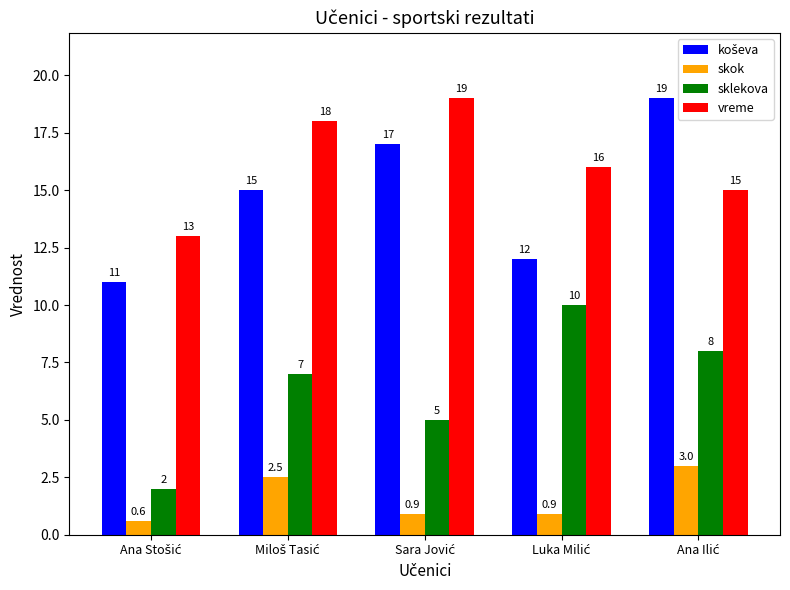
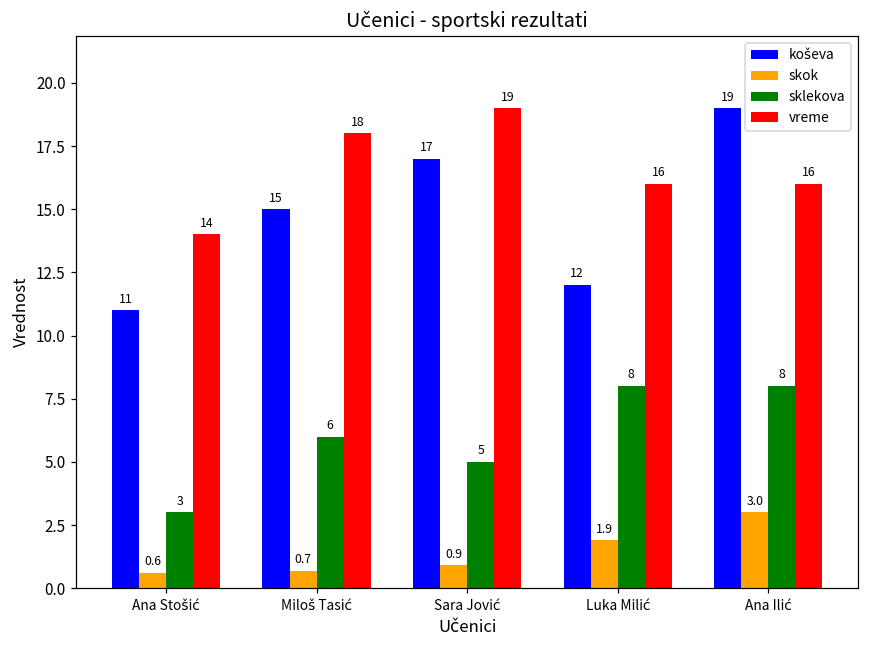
sklekova, Ana Stošić: 2 -> 3
vreme, Ana Stošić: 13 -> 14
skok, Miloš Tasić: 2.5 -> 0.7
sklekova, Miloš Tasić: 7 -> 6
skok, Luka Milić: 0.9 -> 1.9
sklekova, Luka Milić: 10 -> 8
vreme, Ana Ilić: 15 -> 16
